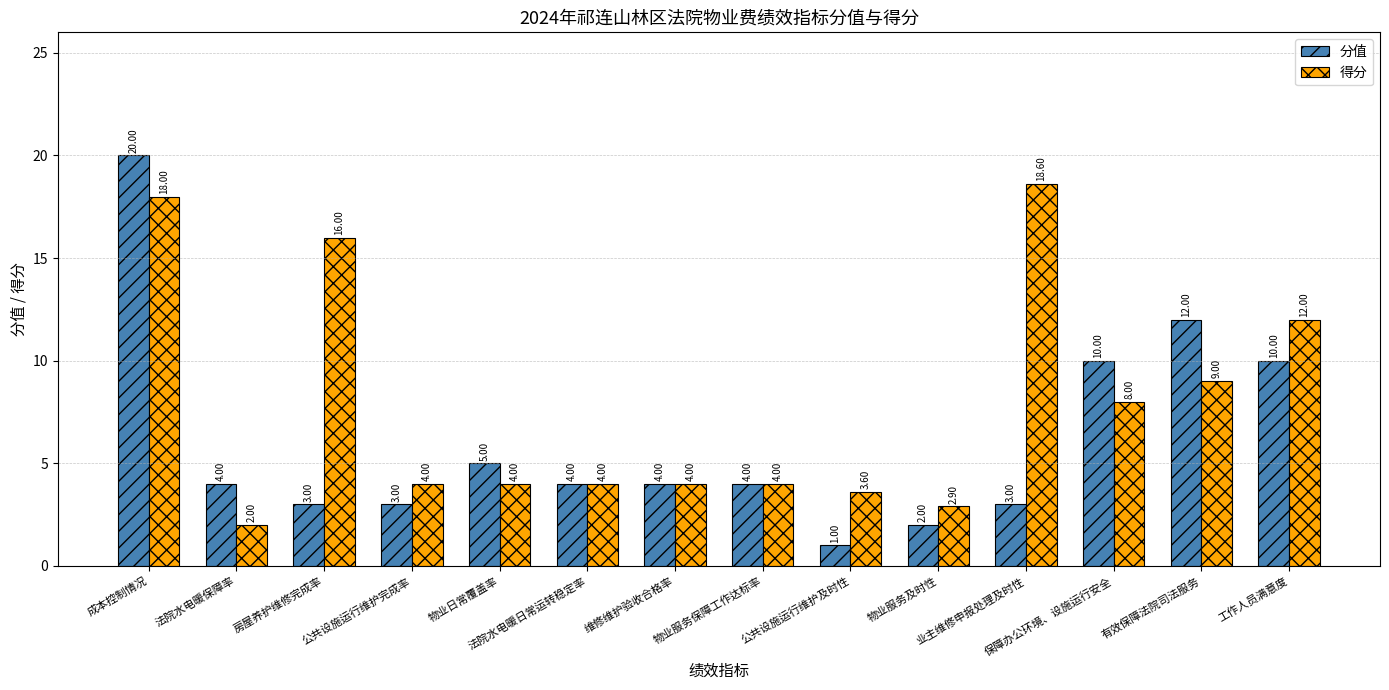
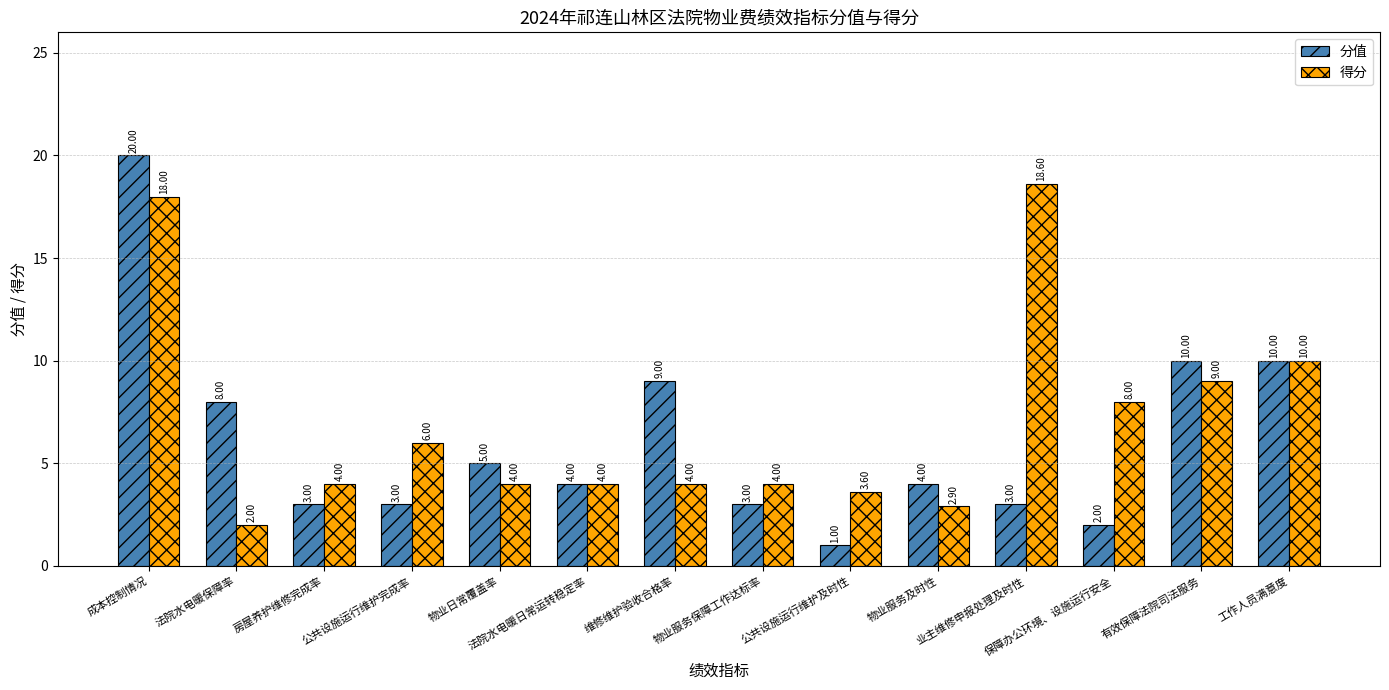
分值, 法院水电暖保障率: 4.00 -> 8.00
得分, 房屋养护维修完成率: 16.00 -> 4.00
得分, 公共设施运行维护完成率: 4.00 -> 6.00
分值, 维修维护验收合格率: 4.00 -> 9.00
分值, 物业服务保障工作达标率: 4.00 -> 3.00
分值, 物业服务及时性: 2.00 -> 4.00
分值, 保障办公环境、设施运行安全: 10.00 -> 2.00
分值, 有效保障法院司法服务: 12.00 -> 10.00
得分, 工作人员满意度: 12.00 -> 10.00
